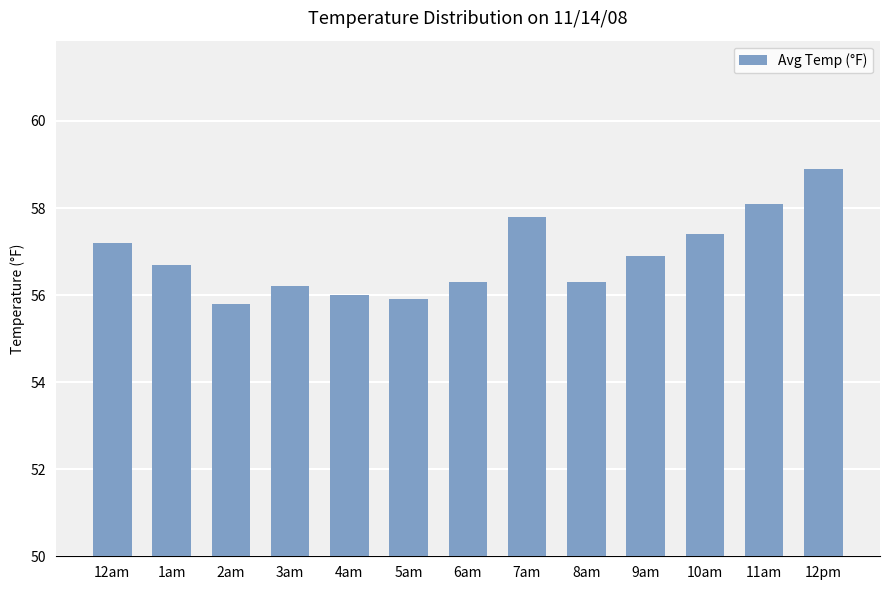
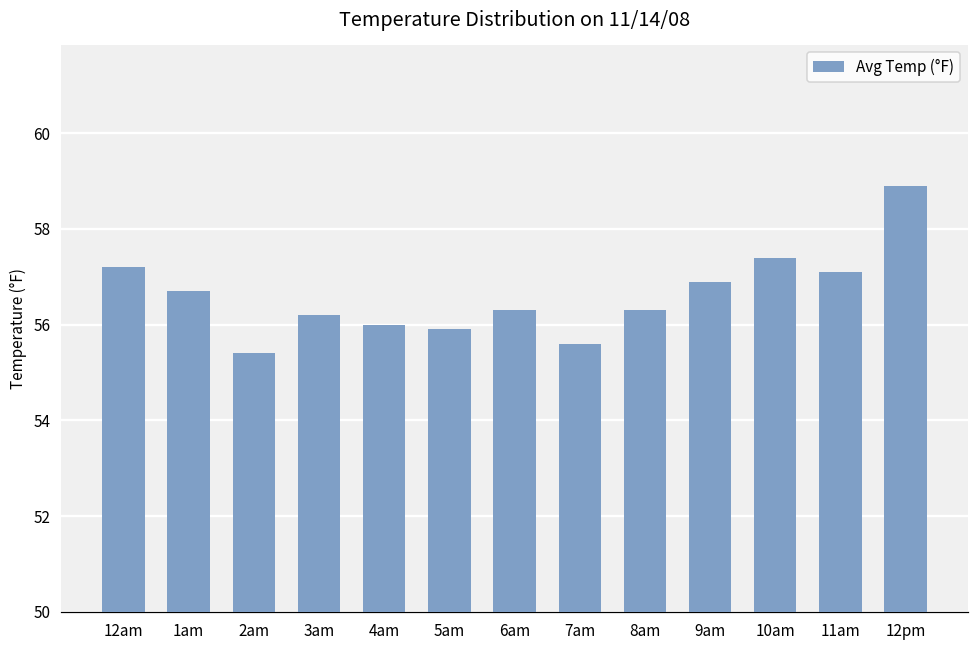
2am: 55.8 -> 55.4
7am: 57.8 -> 55.6
11am: 58.1 -> 57.1
